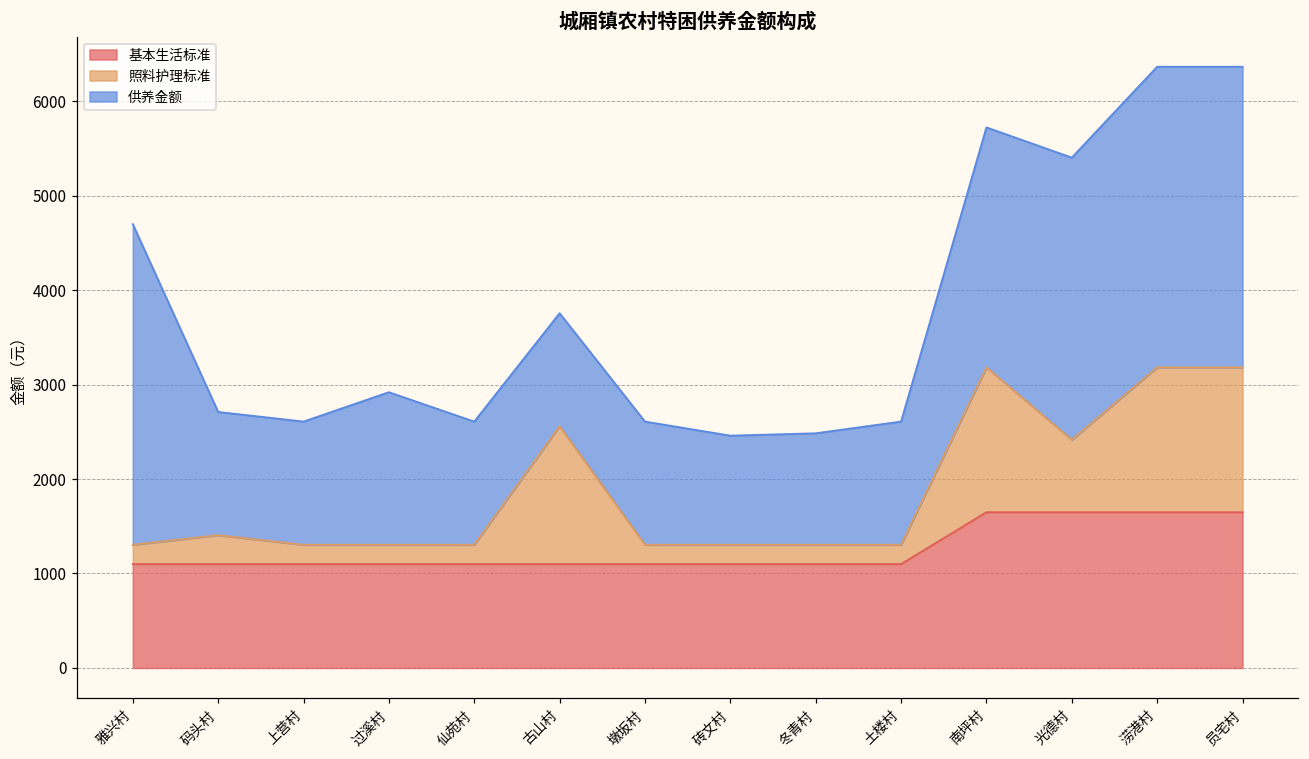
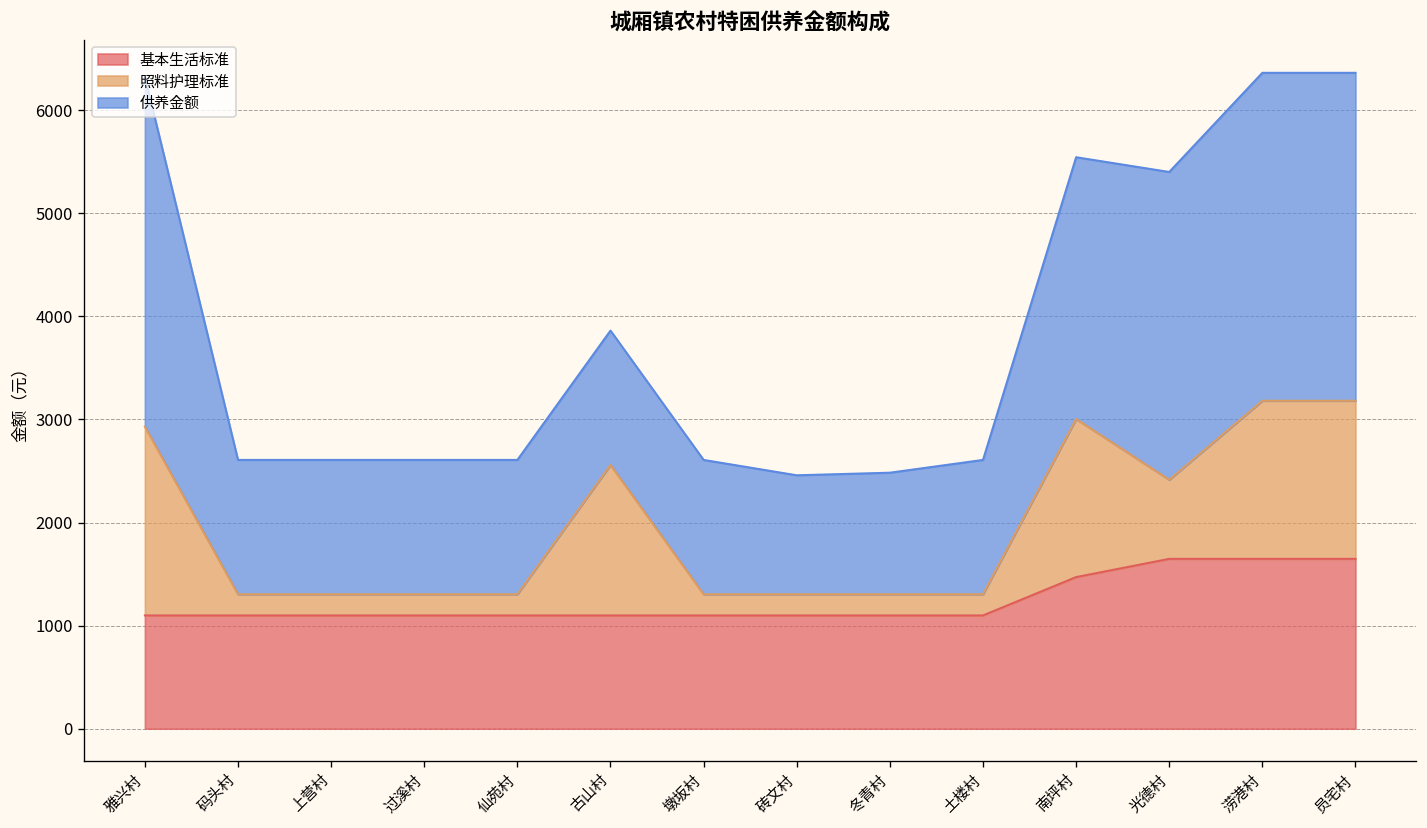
照料护理标准, 雅兴村: 200 -> 1800
照料护理标准, 码头村: 300 -> 200
供养金额, 过溪村: 1600 -> 1300
供养金额, 古山村: 1200 -> 1300
基本生活标准, 南坪村: 1600 -> 1500
